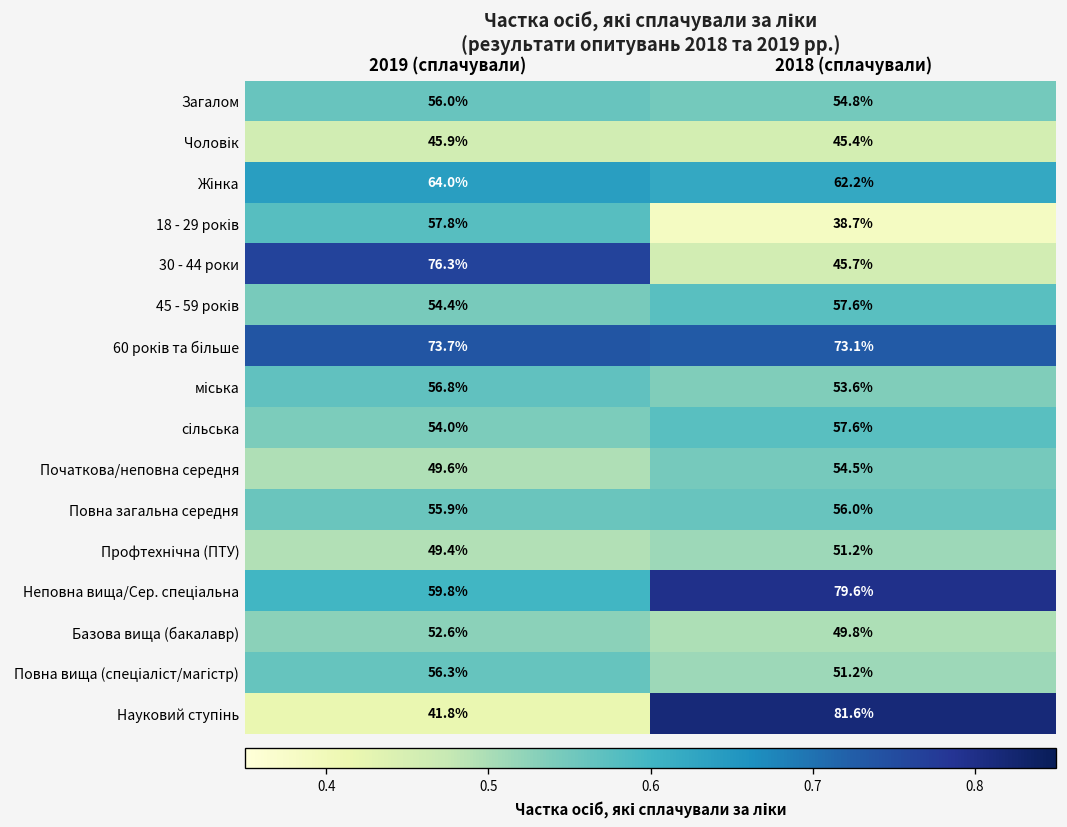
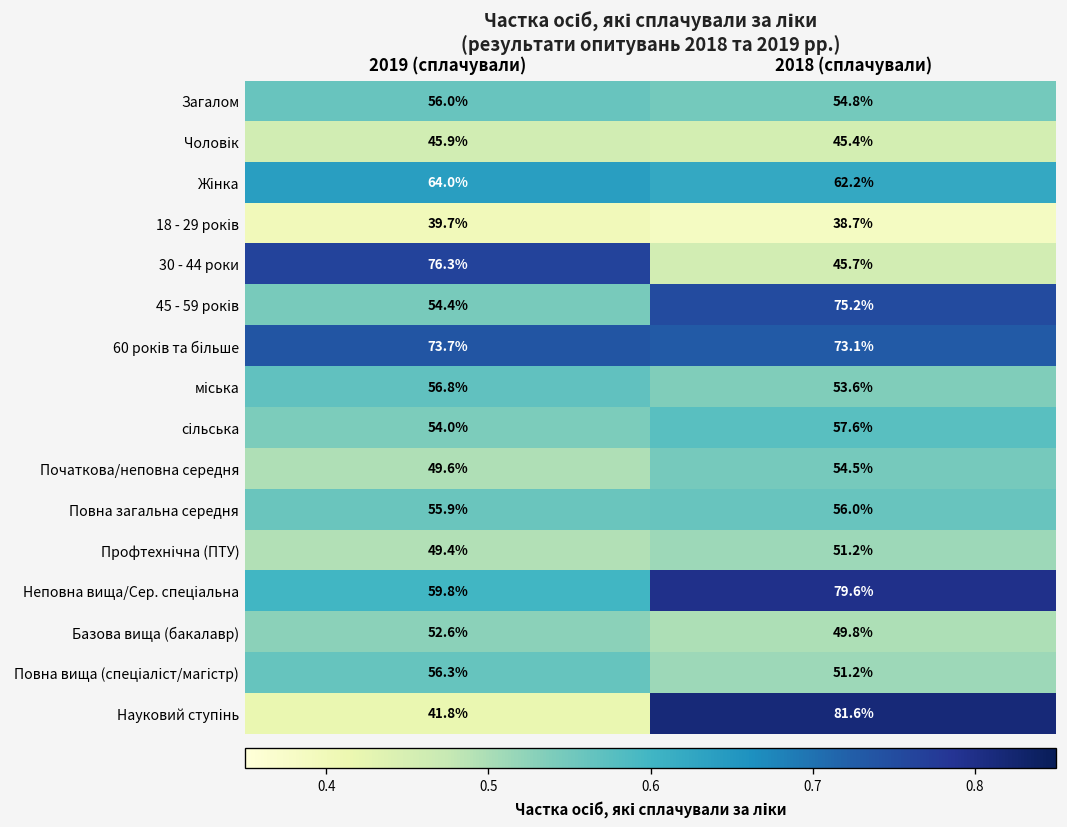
18 - 29 років, 2019 (сплачували): 57.8% -> 39.7%
45 - 59 років, 2018 (сплачували): 57.6% -> 75.2%
